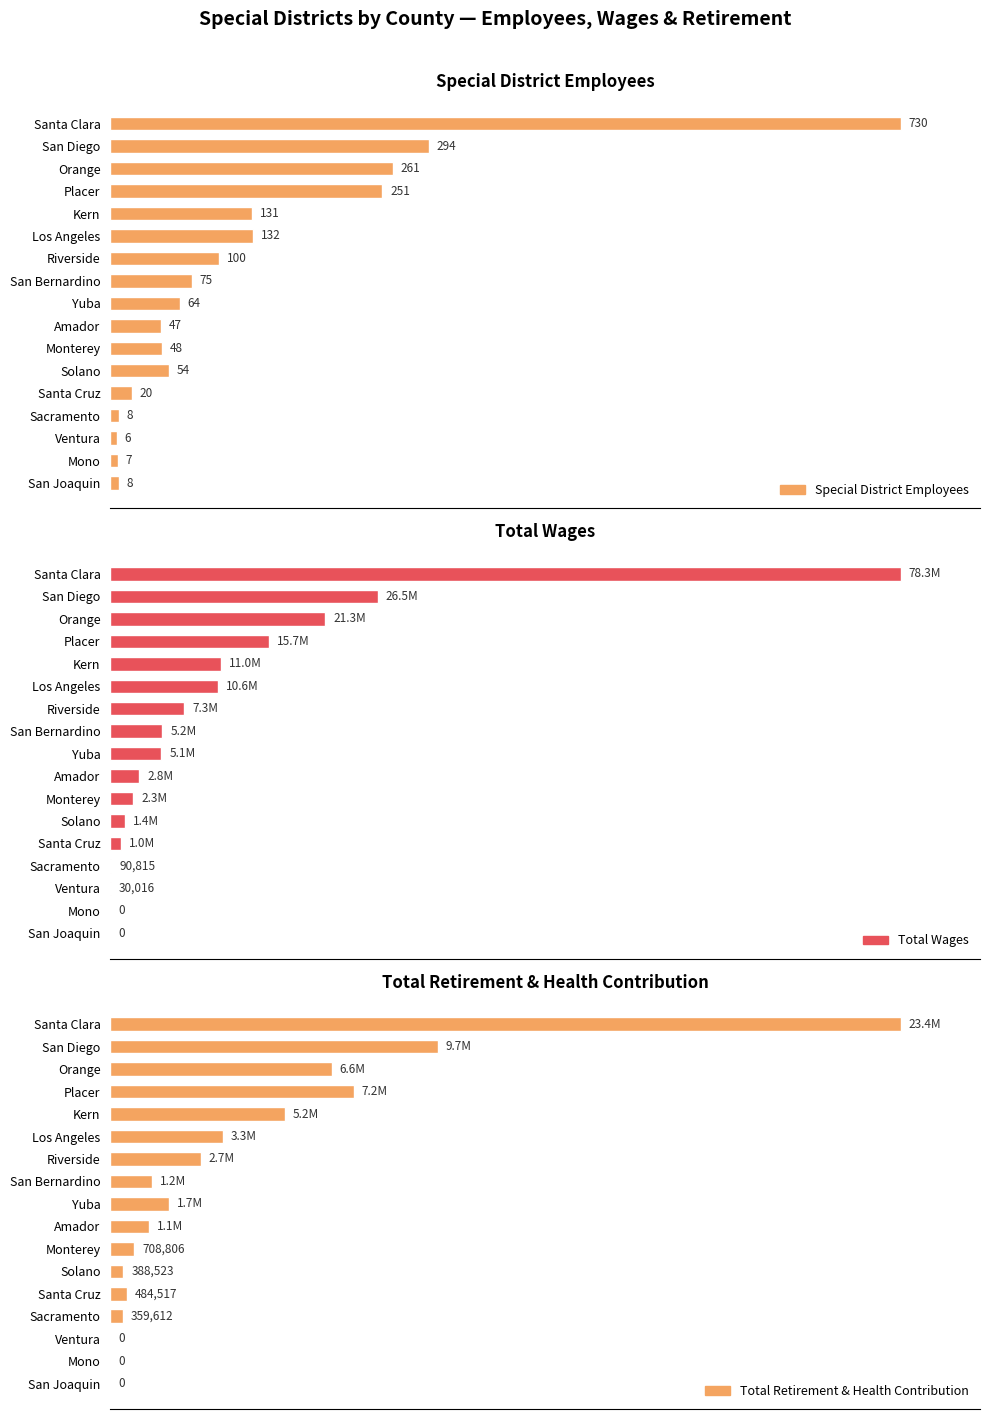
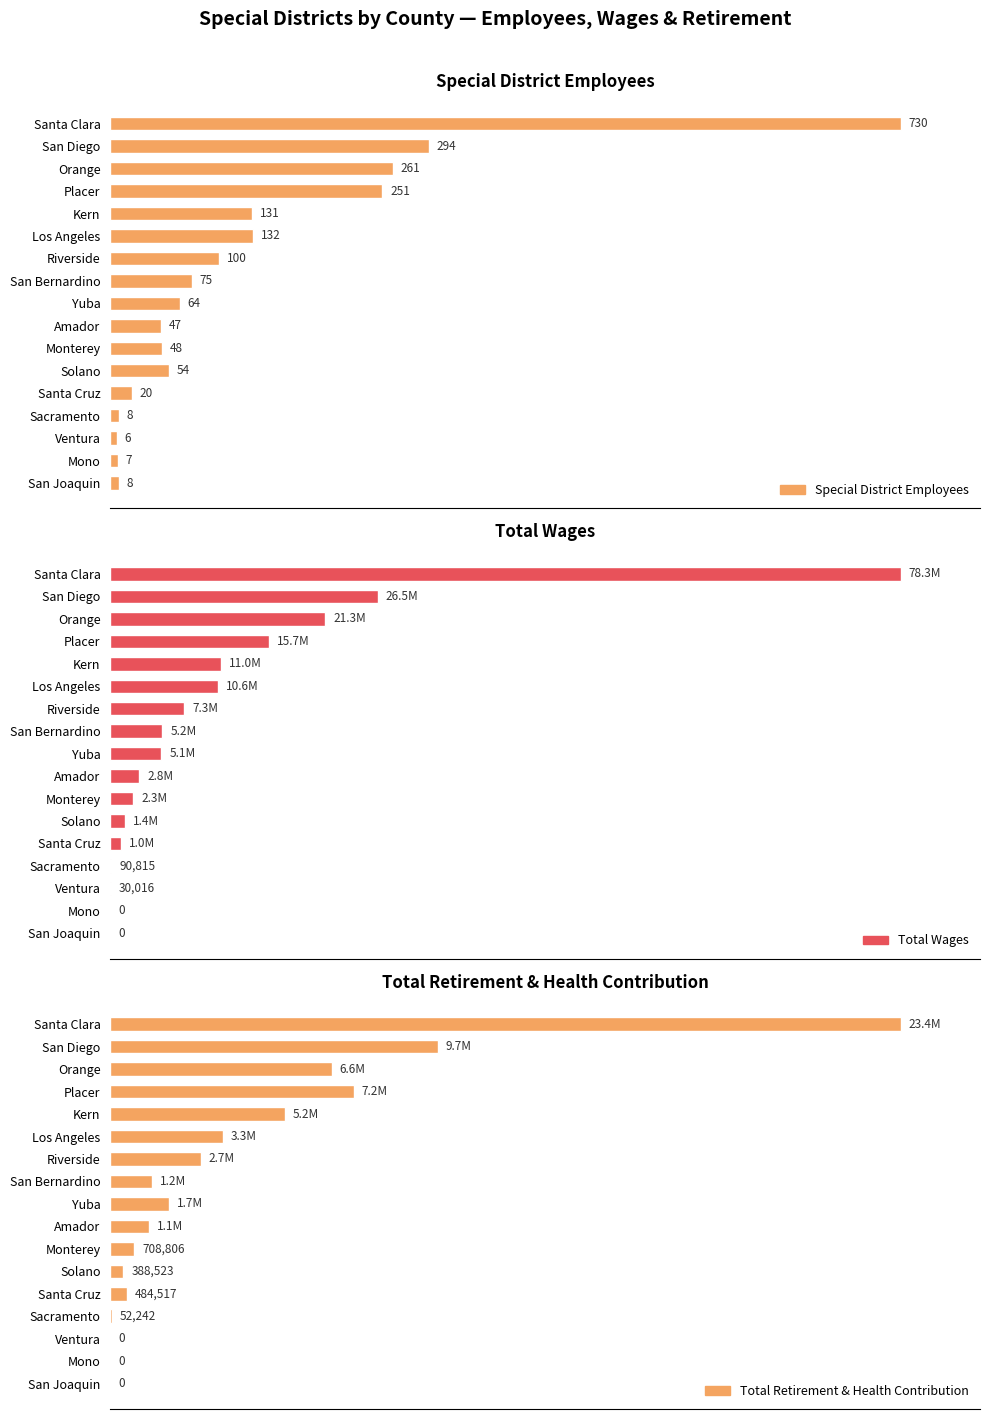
Total Retirement & Health Contribution, Sacramento: 359,612 -> 52,242
